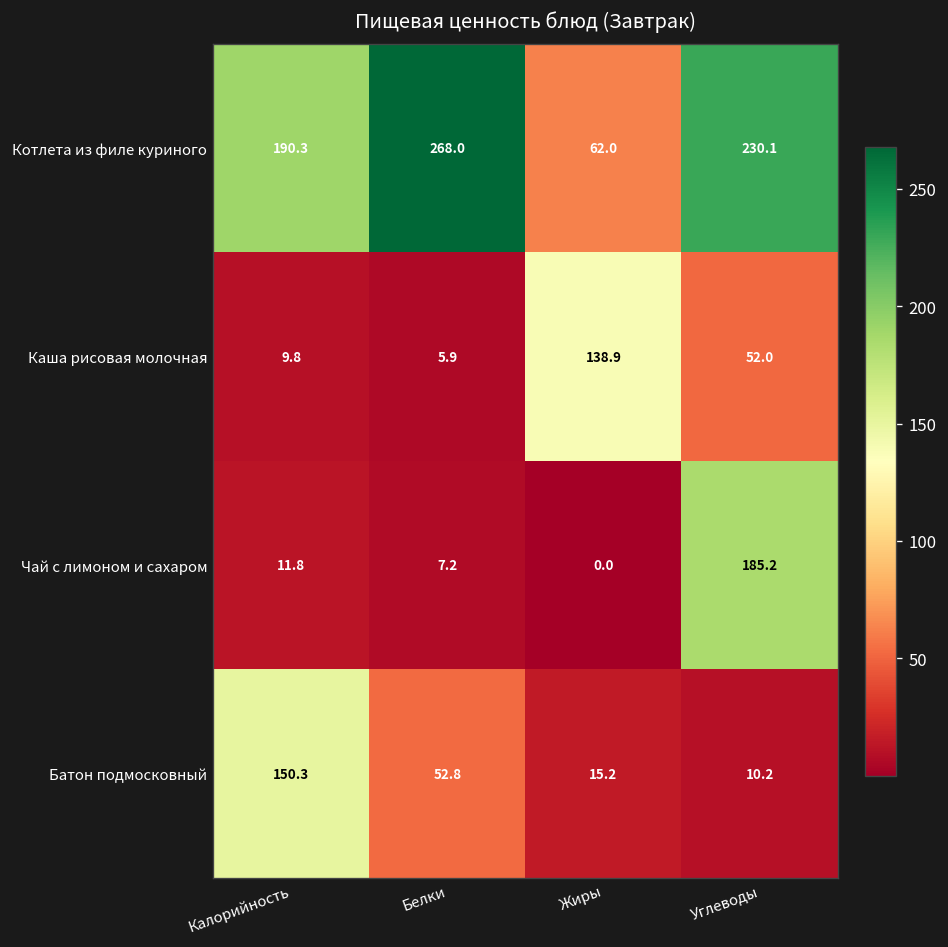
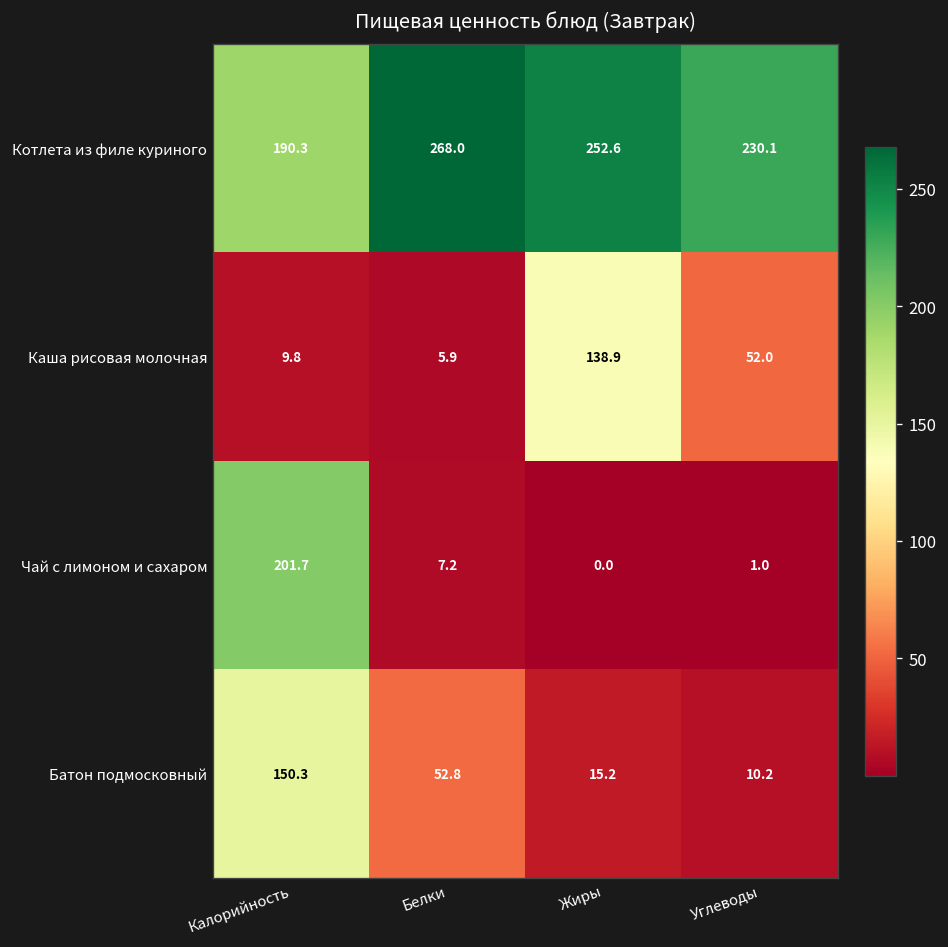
Котлета из филе куриного, Жиры: 62.0 -> 252.6
Чай с лимоном и сахаром, Калорийность: 11.8 -> 201.7
Чай с лимоном и сахаром, Углеводы: 185.2 -> 1.0
